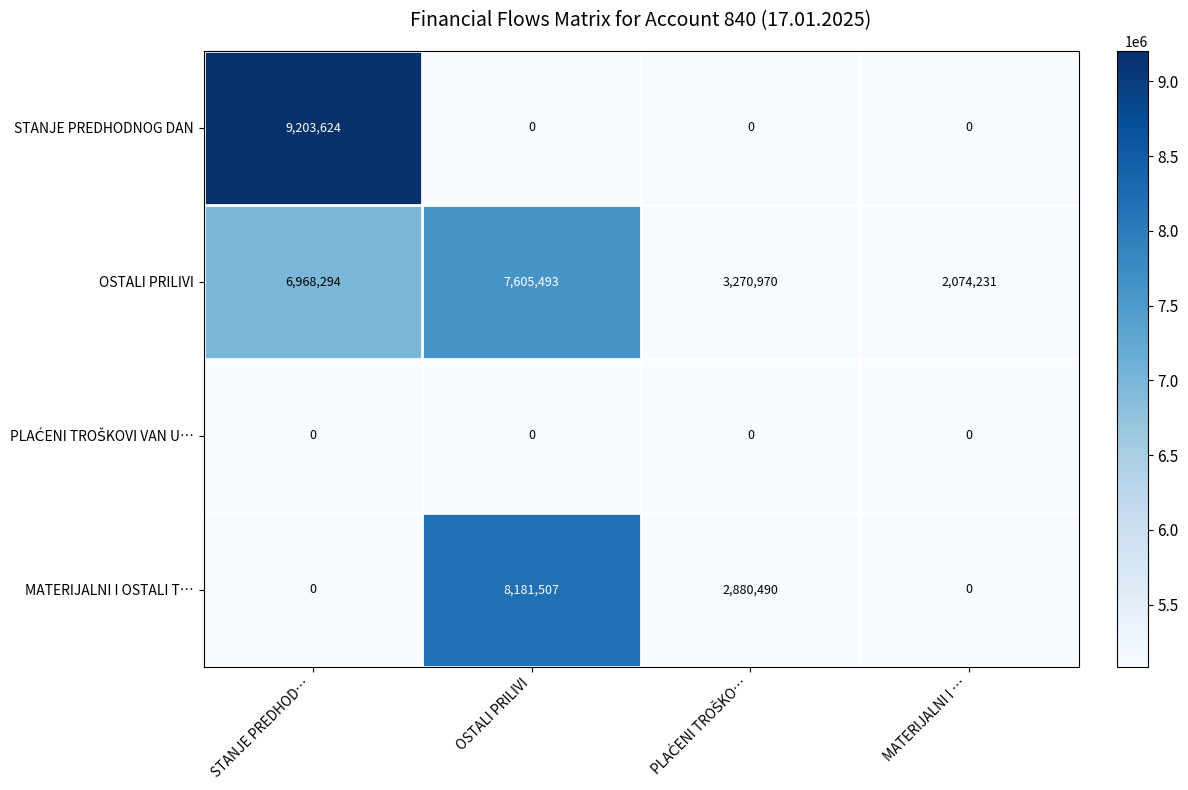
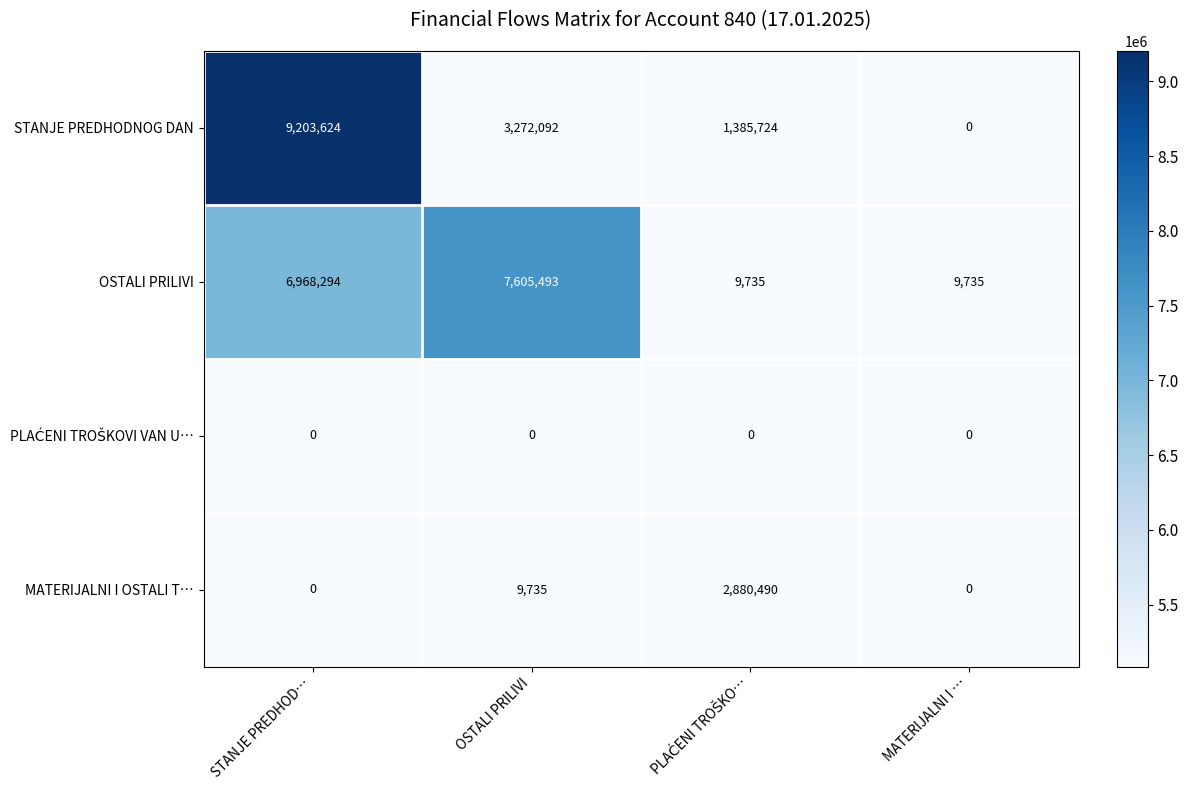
STANJE PREDHODNOG DAN, OSTALI PRILIVI: 0 -> 3,272,092
STANJE PREDHODNOG DAN, PLAĆENI TROŠKO…: 0 -> 1,385,724
OSTALI PRILIVI, PLAĆENI TROŠKO…: 3,270,970 -> 9,735
OSTALI PRILIVI, MATERIJALNI I …: 2,074,231 -> 9,735
MATERIJALNI I OSTALI T…, OSTALI PRILIVI: 8,181,507 -> 9,735
